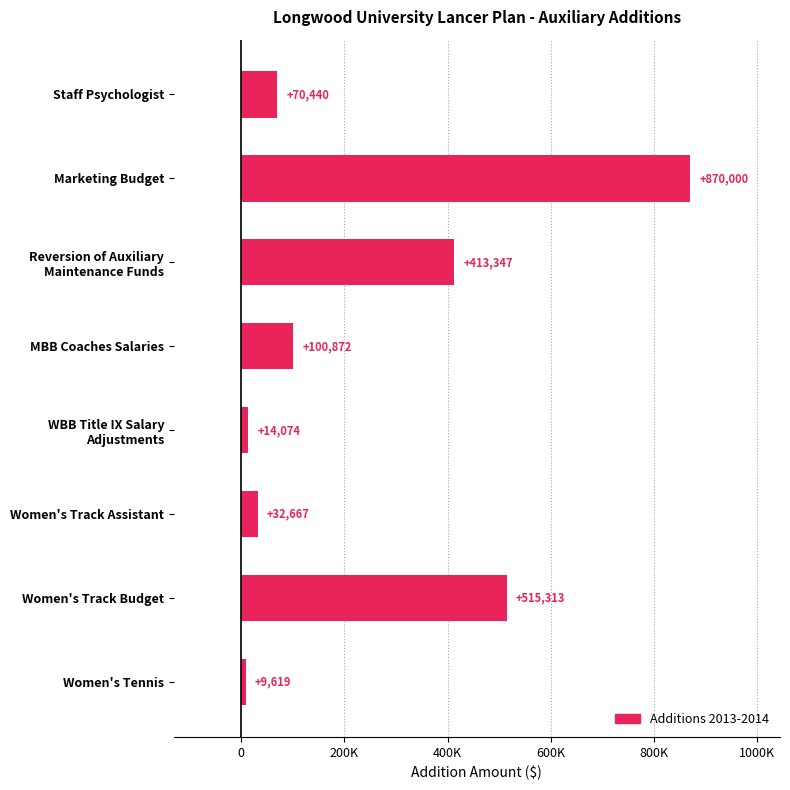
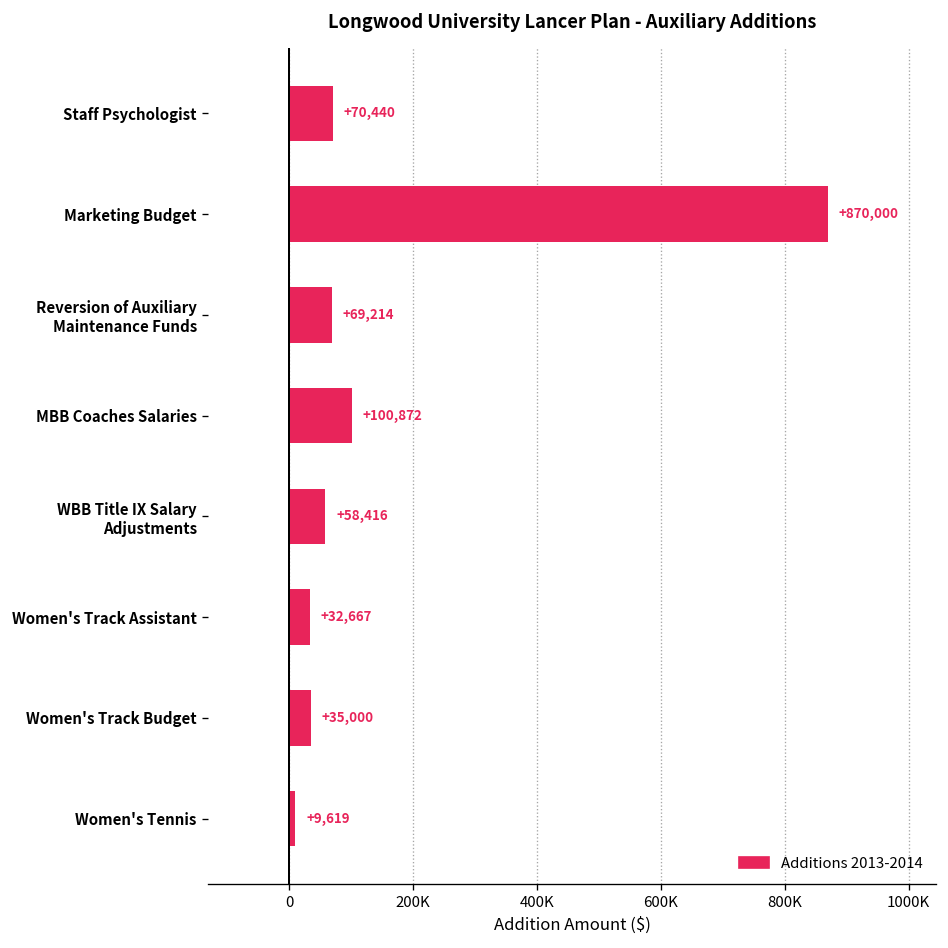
Reversion of Auxiliary Maintenance Funds: +413,347 -> +69,214
WBB Title IX Salary Adjustments: +14,074 -> +58,416
Women's Track Budget: +515,313 -> +35,000
